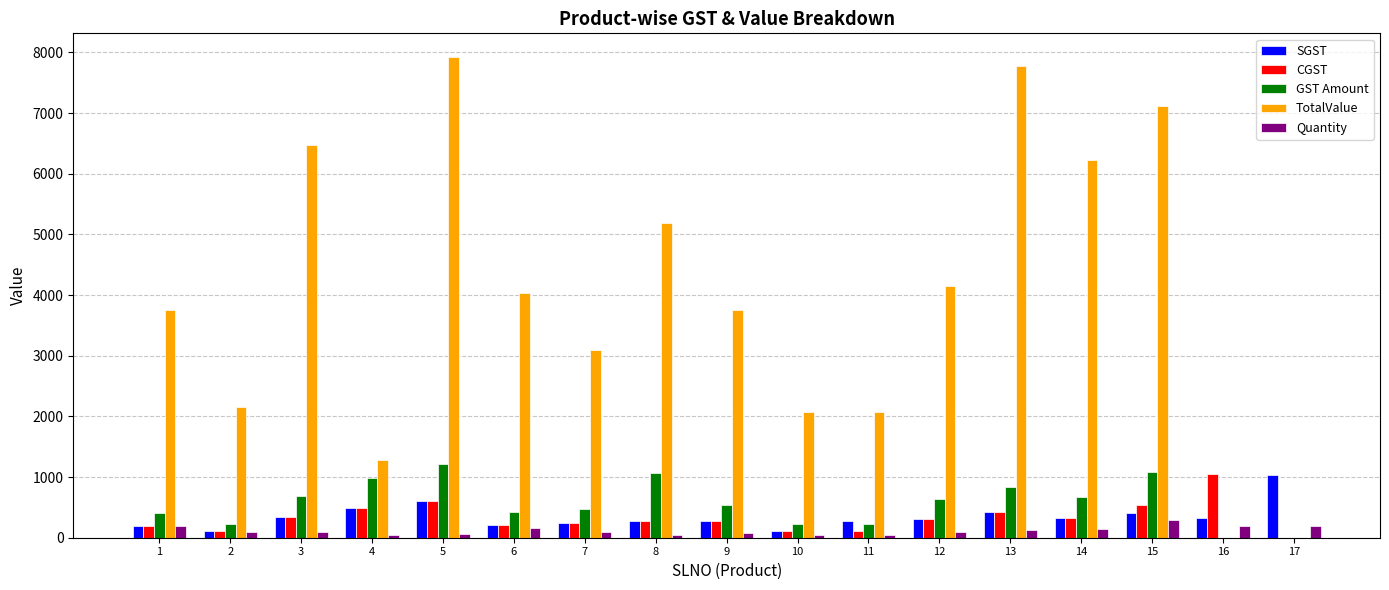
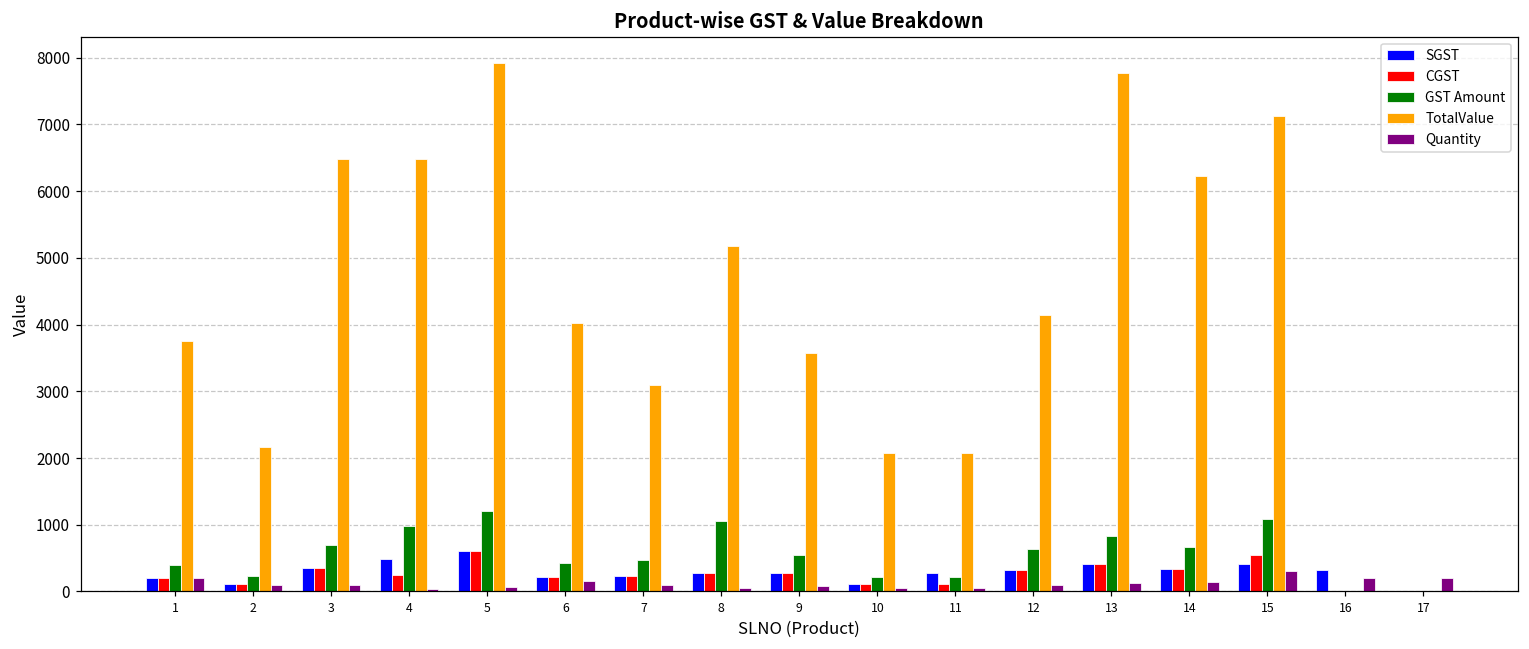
CGST, 4: 500 -> 200
TotalValue, 4: 1300 -> 6500
TotalValue, 9: 3800 -> 3600
CGST, 16: 1100 -> 0
SGST, 17: 1000 -> 0
